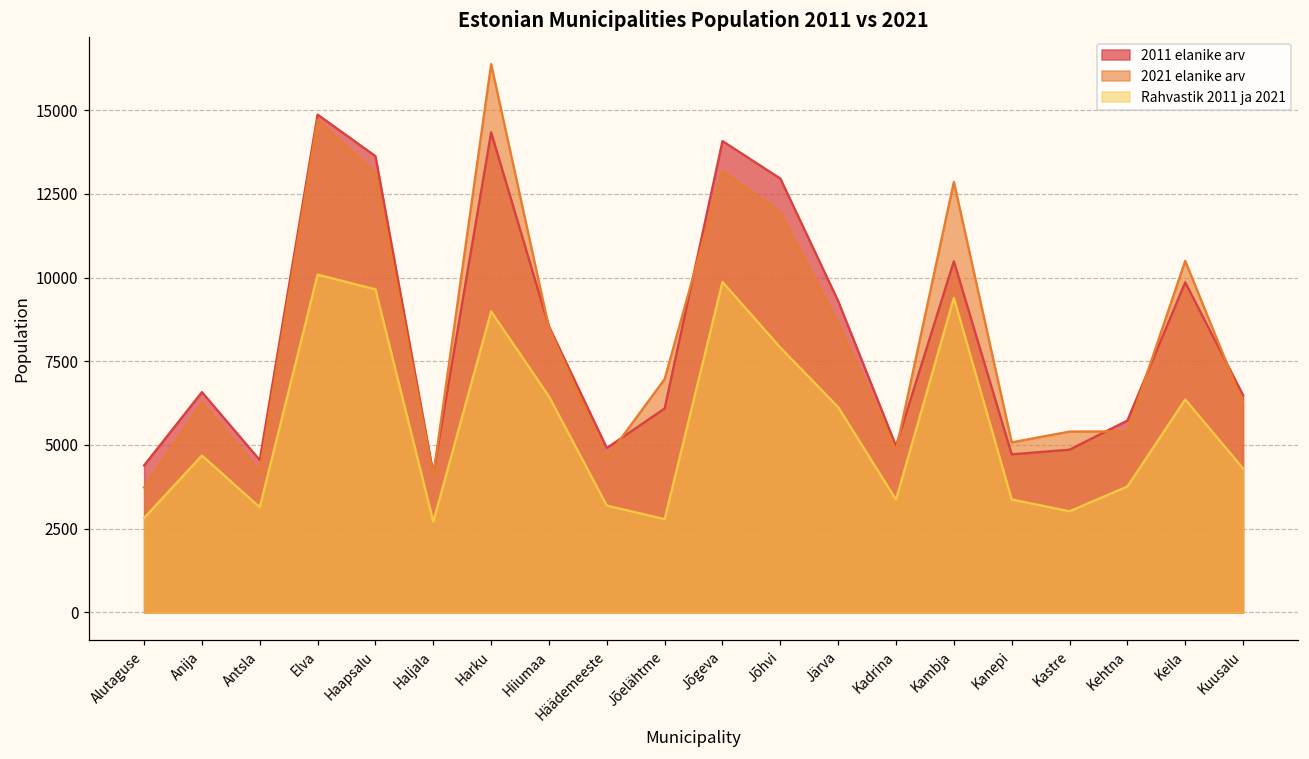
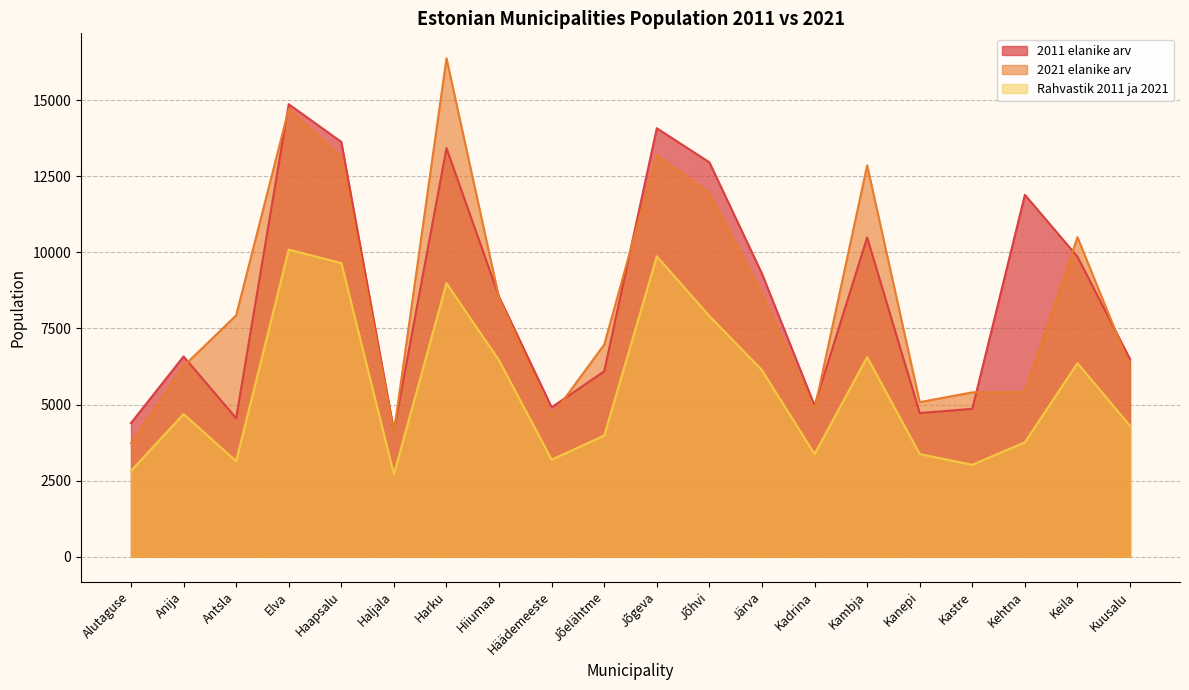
2021 elanike arv, Antsla: 4200 -> 7900
2011 elanike arv, Harku: 14300 -> 13400
Rahvastik 2011 ja 2021, Jõelähtme: 2800 -> 4000
Rahvastik 2011 ja 2021, Kambja: 9400 -> 6600
2011 elanike arv, Kehtna: 5700 -> 11900
